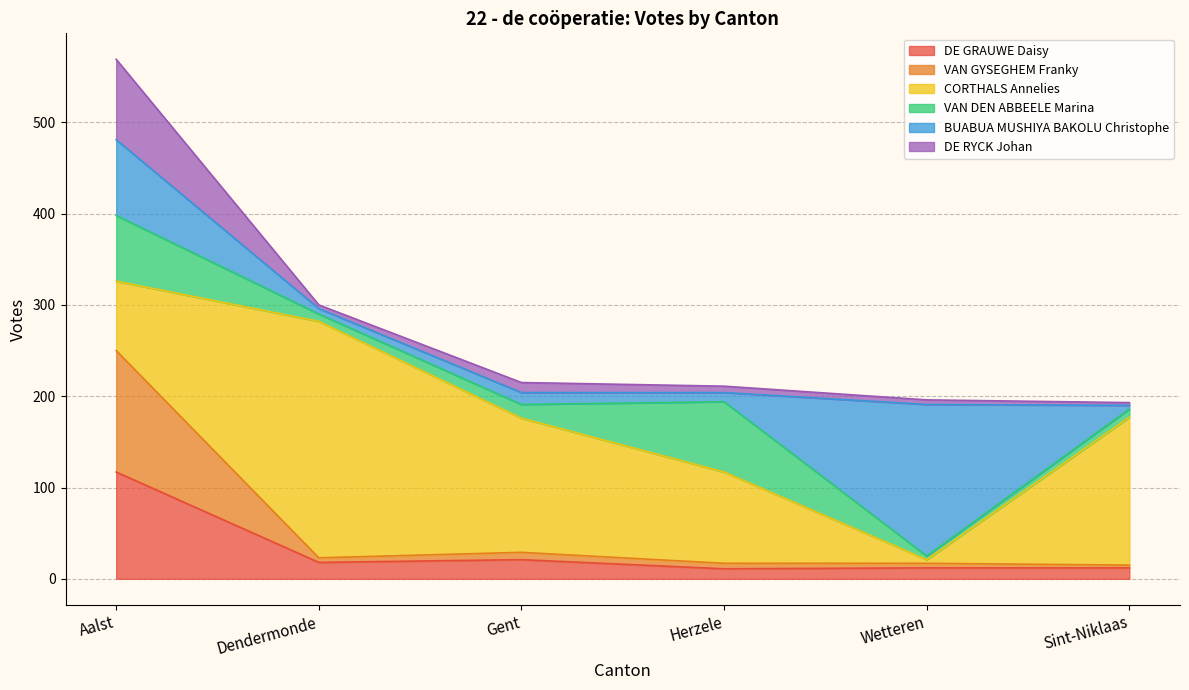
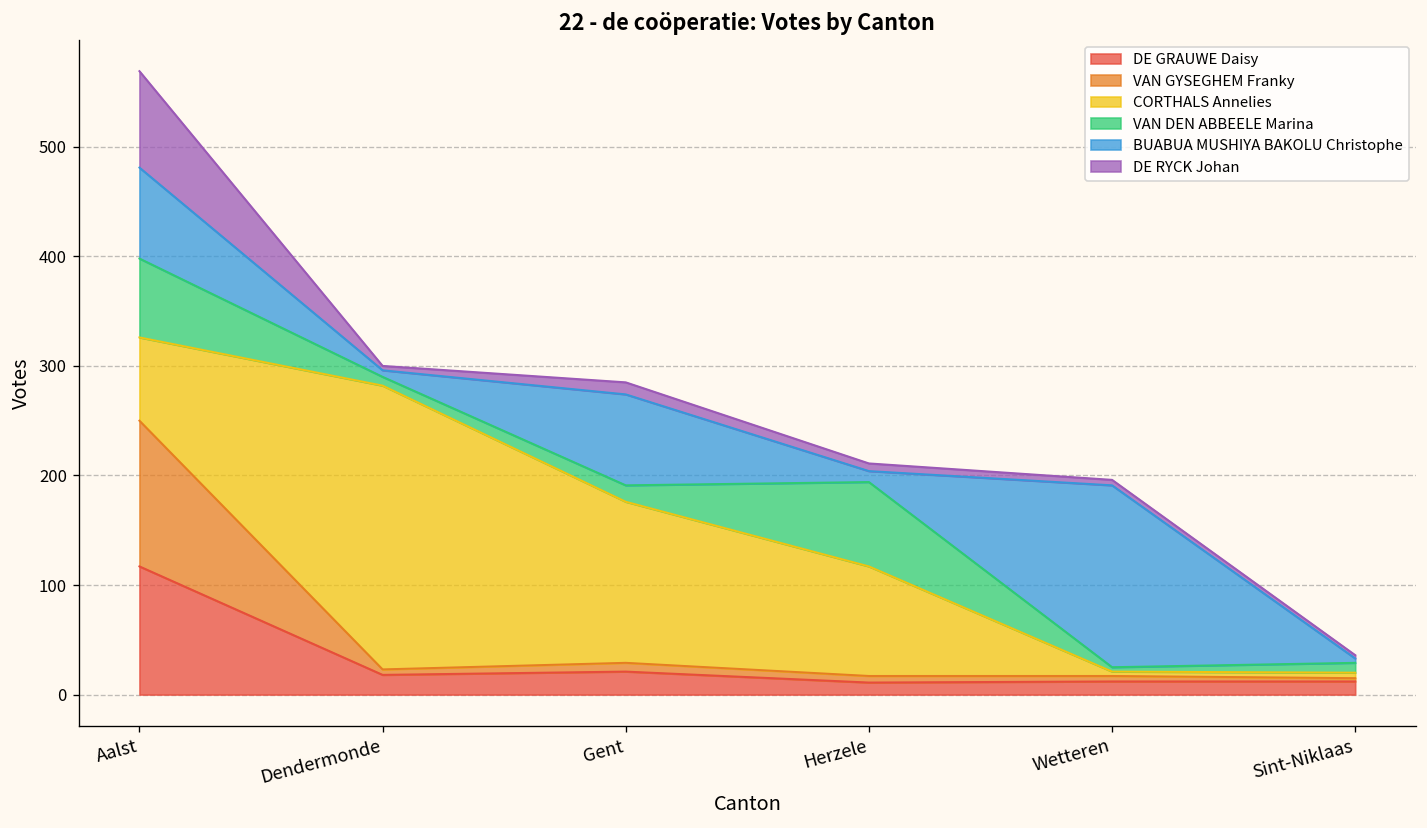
BUABUA MUSHIYA BAKOLU Christophe, Gent: 10 -> 80
CORTHALS Annelies, Sint-Niklaas: 160 -> 10
